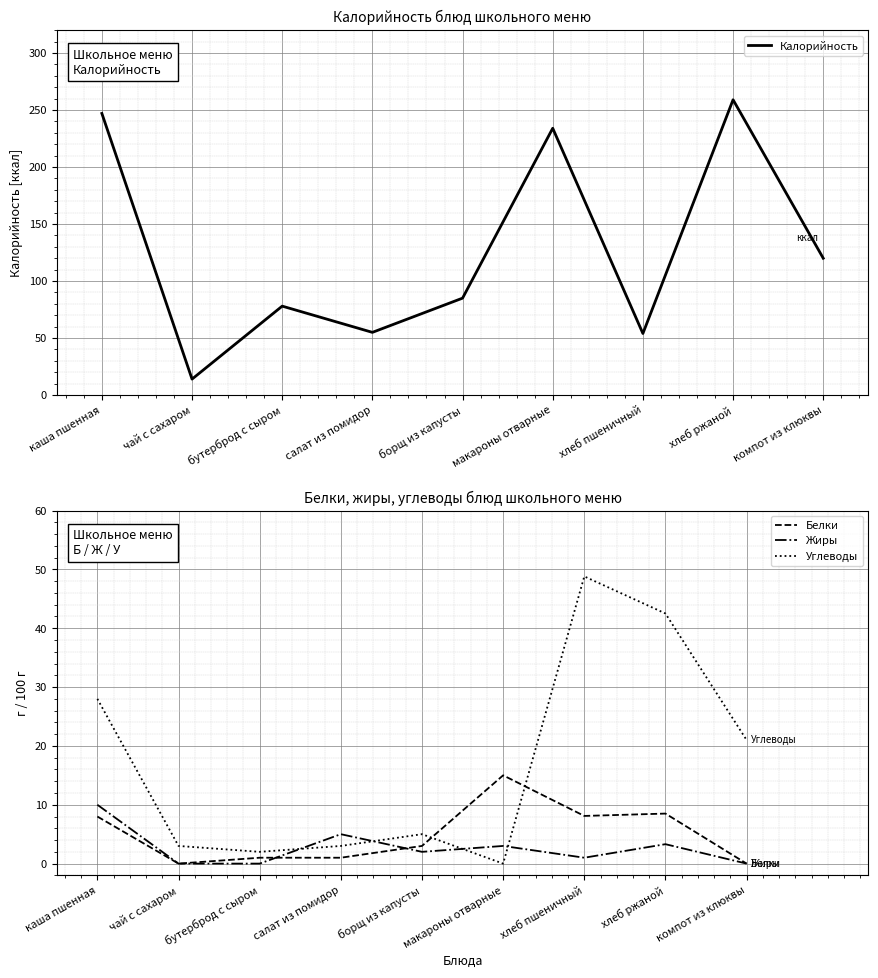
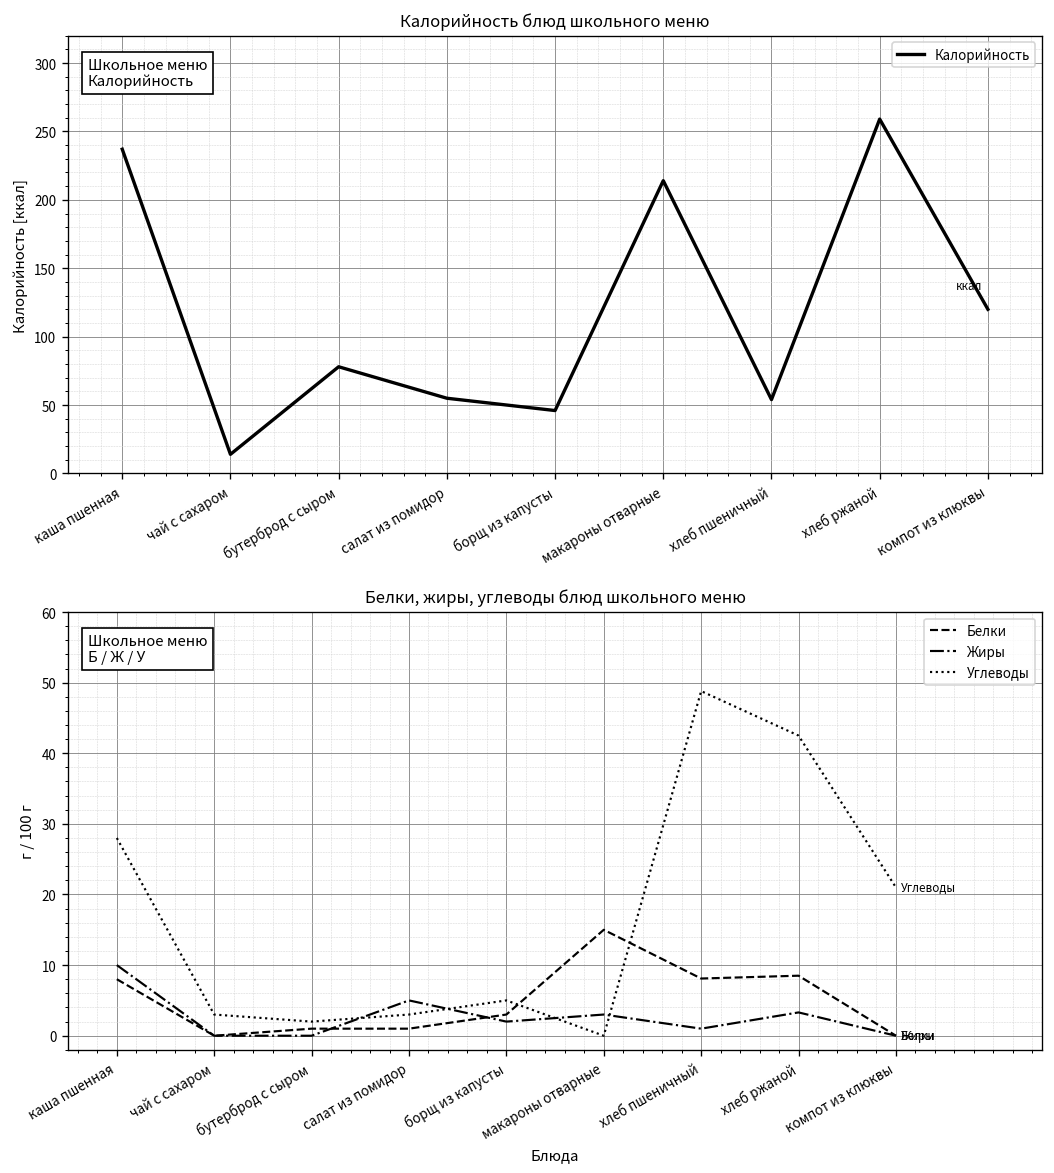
Калорийность блюд школьного меню, каша пшенная: 247 -> 237
Калорийность блюд школьного меню, борщ из капусты: 85 -> 46
Калорийность блюд школьного меню, макароны отварные: 234 -> 214
